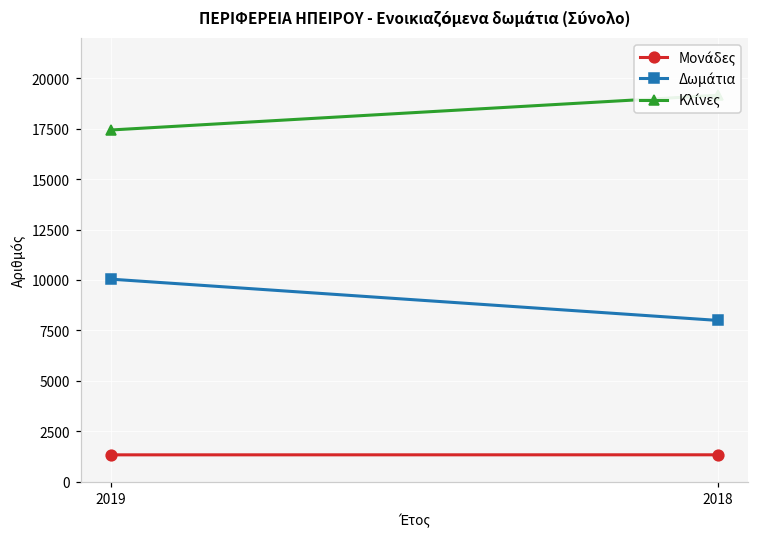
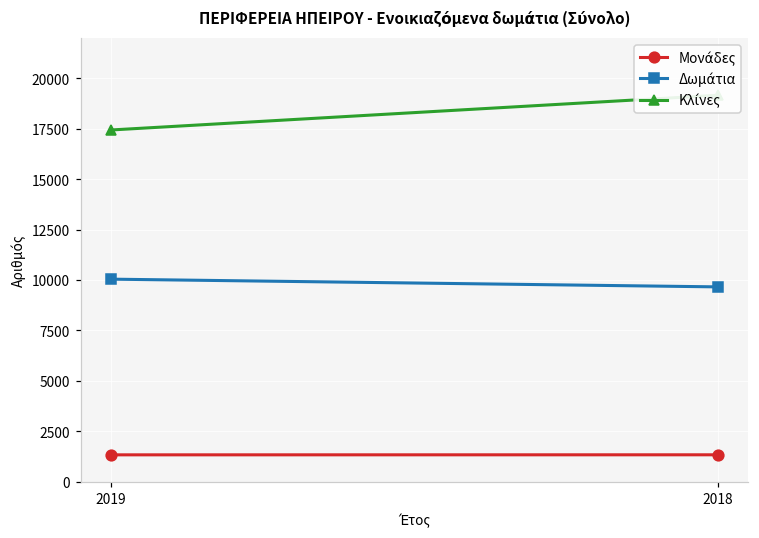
Δωμάτια, 2018: 8000 -> 9700
